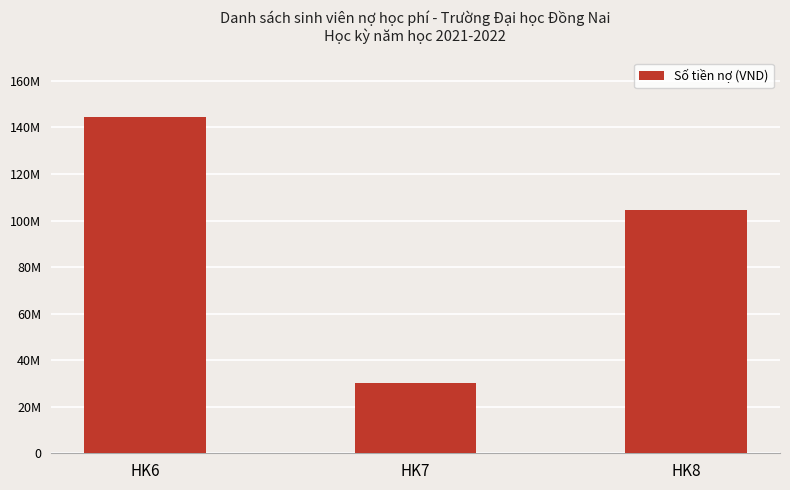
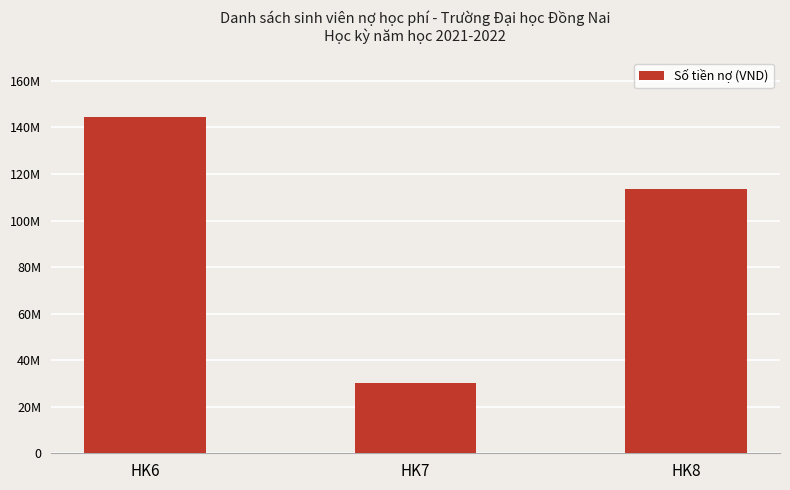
HK8: 104000000 -> 113000000
